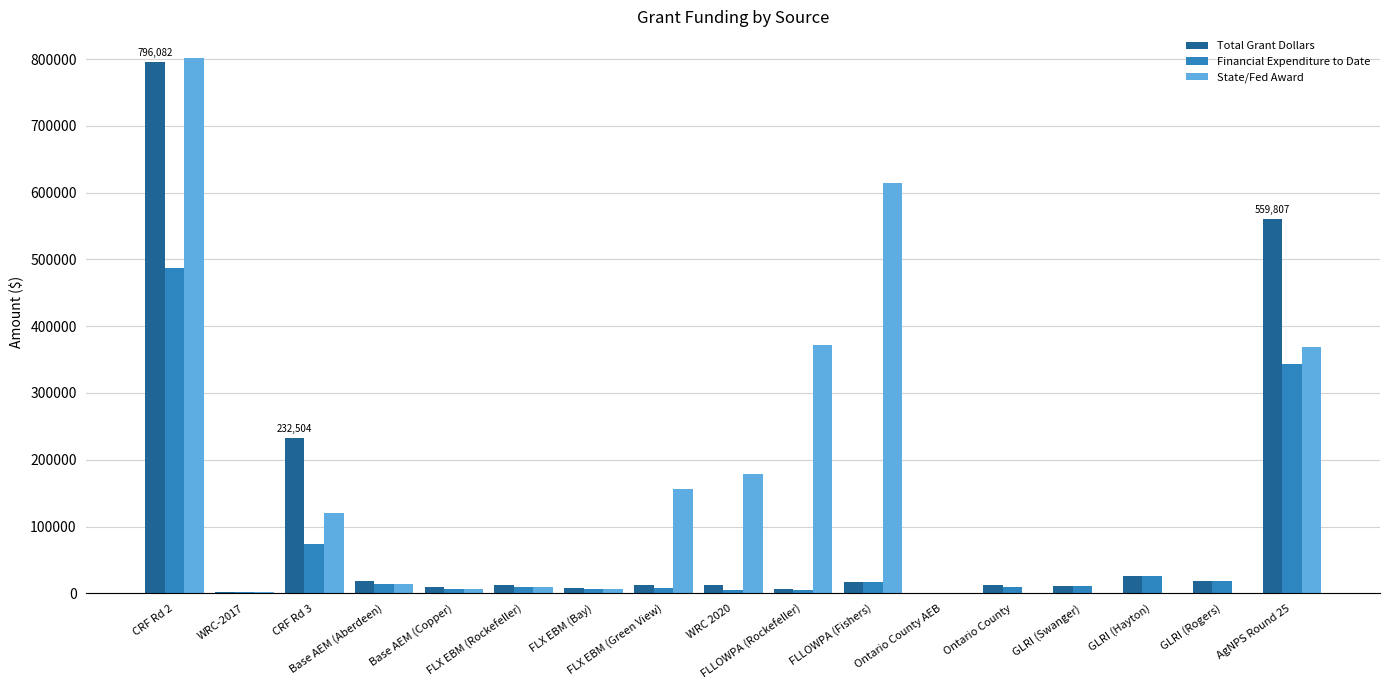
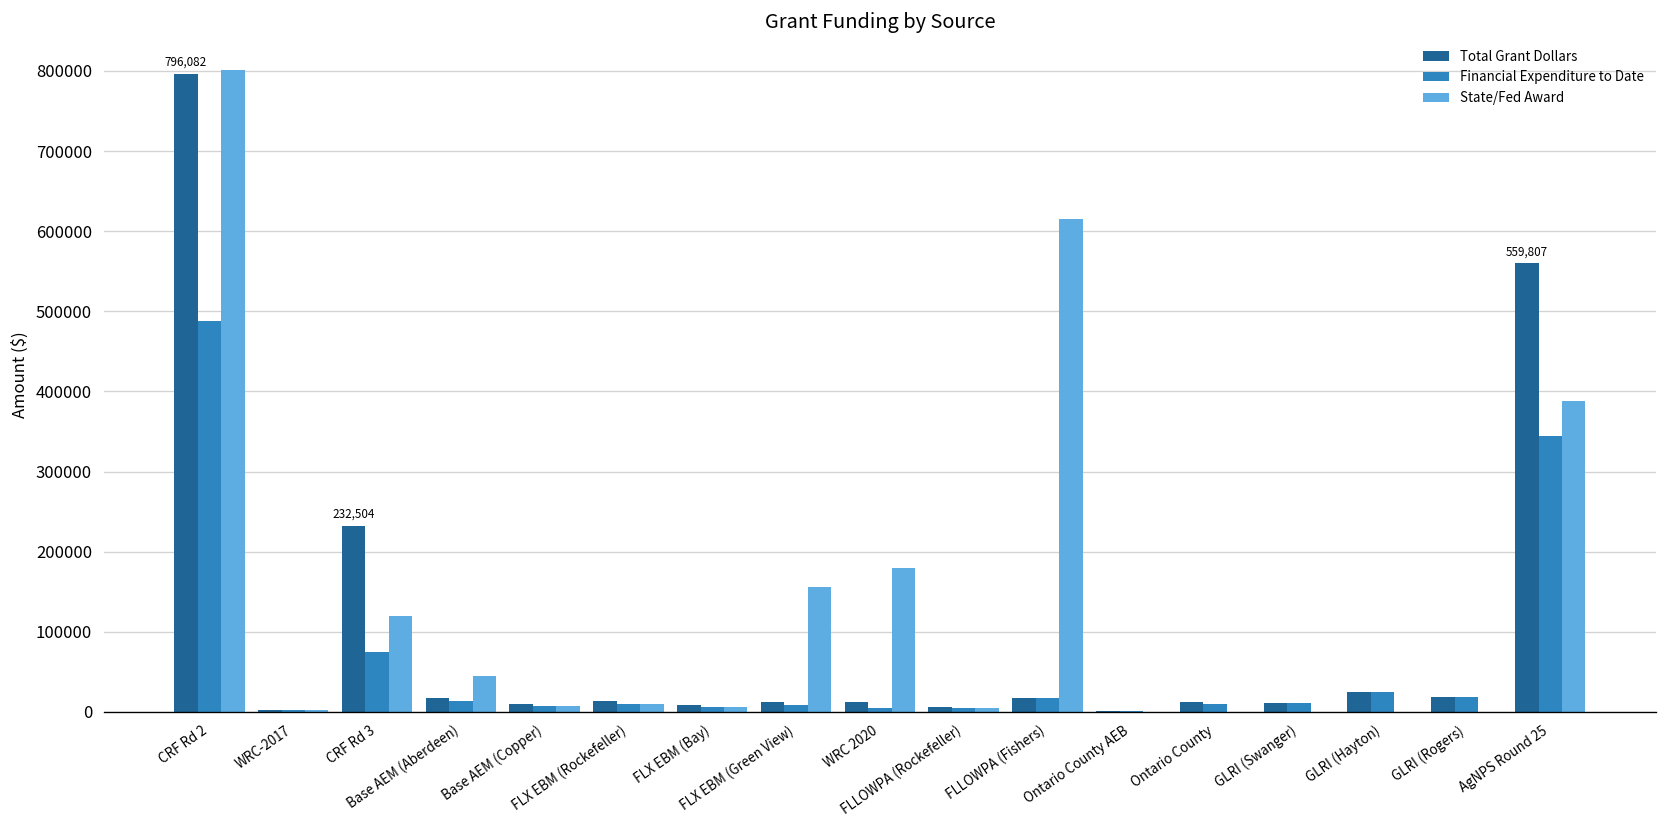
State/Fed Award, Base AEM (Aberdeen): 10000 -> 40000
State/Fed Award, FLLOWPA (Rockefeller): 370000 -> 0
State/Fed Award, AgNPS Round 25: 370000 -> 390000
